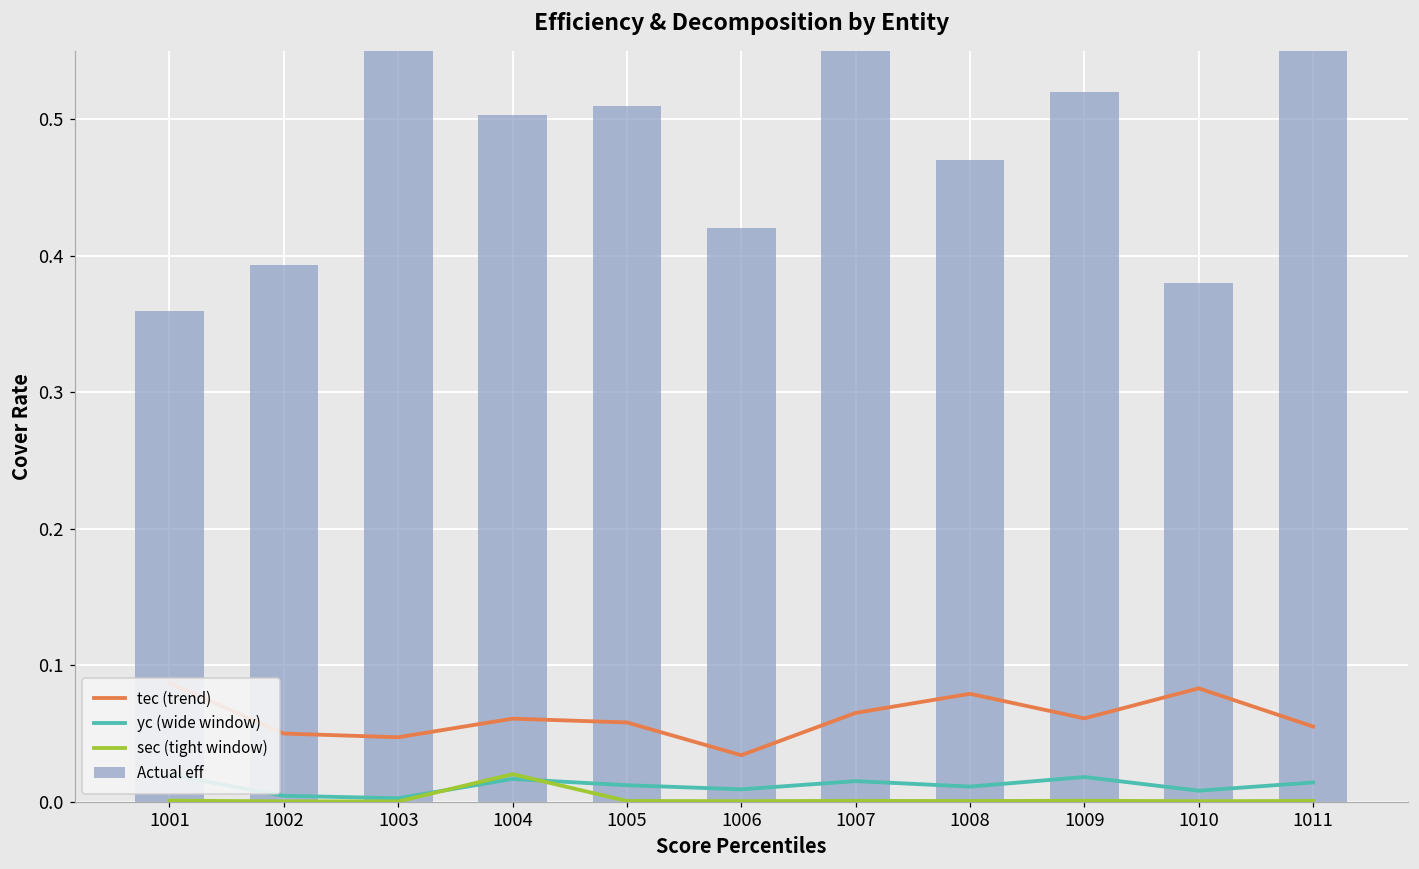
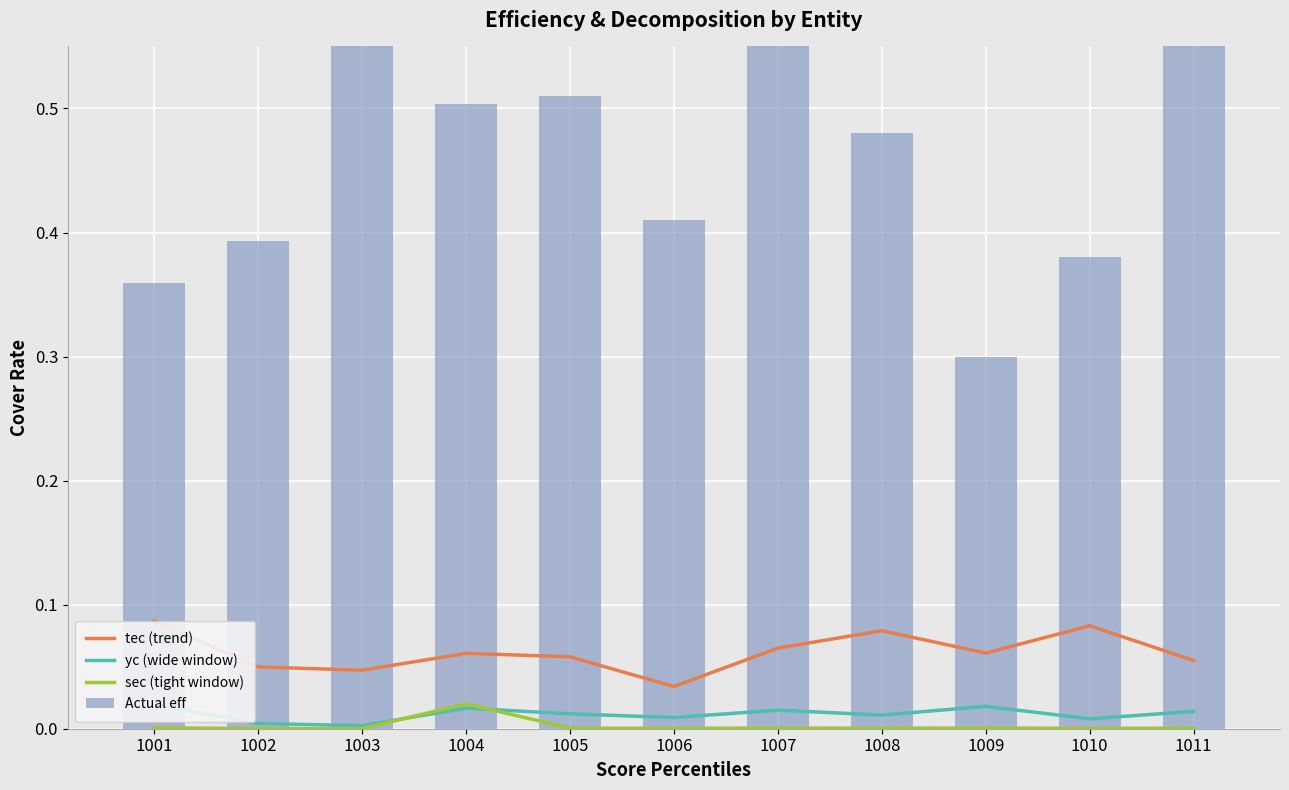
Actual eff, 1006: 0.42 -> 0.41
Actual eff, 1008: 0.47 -> 0.48
Actual eff, 1009: 0.52 -> 0.30
